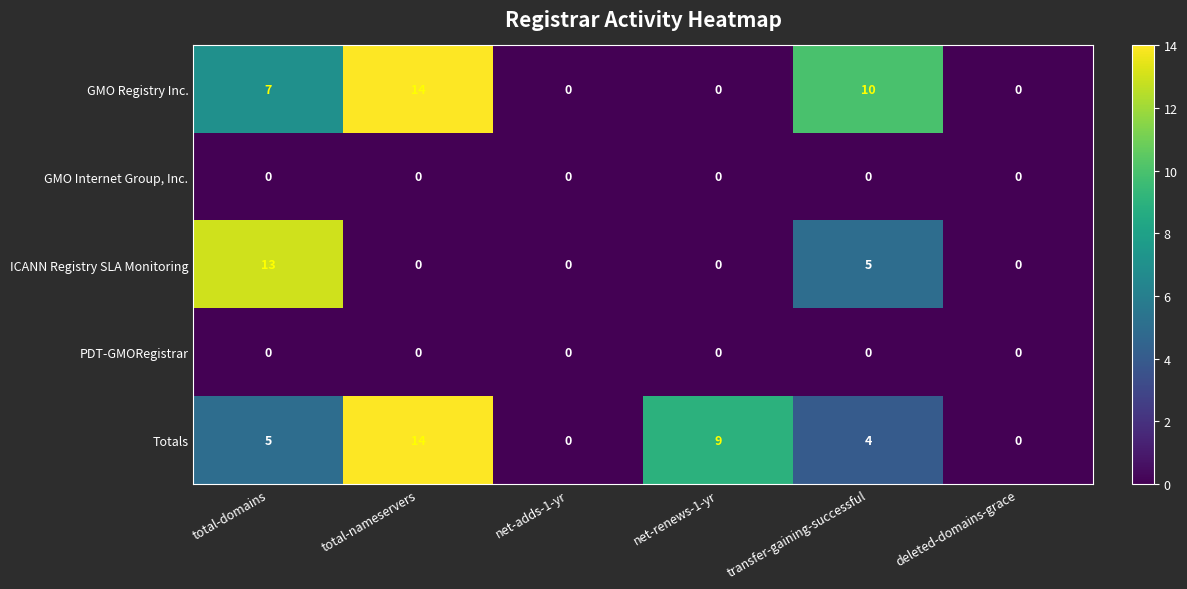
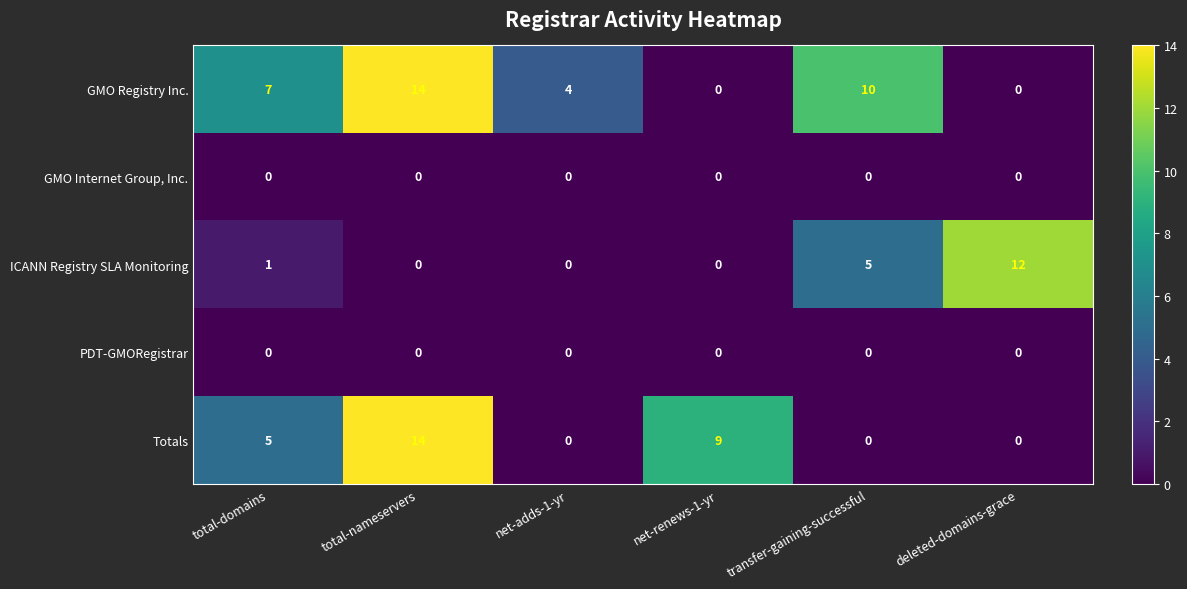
GMO Registry Inc., net-adds-1-yr: 0 -> 4
ICANN Registry SLA Monitoring, total-domains: 13 -> 1
ICANN Registry SLA Monitoring, deleted-domains-grace: 0 -> 12
Totals, transfer-gaining-successful: 4 -> 0
